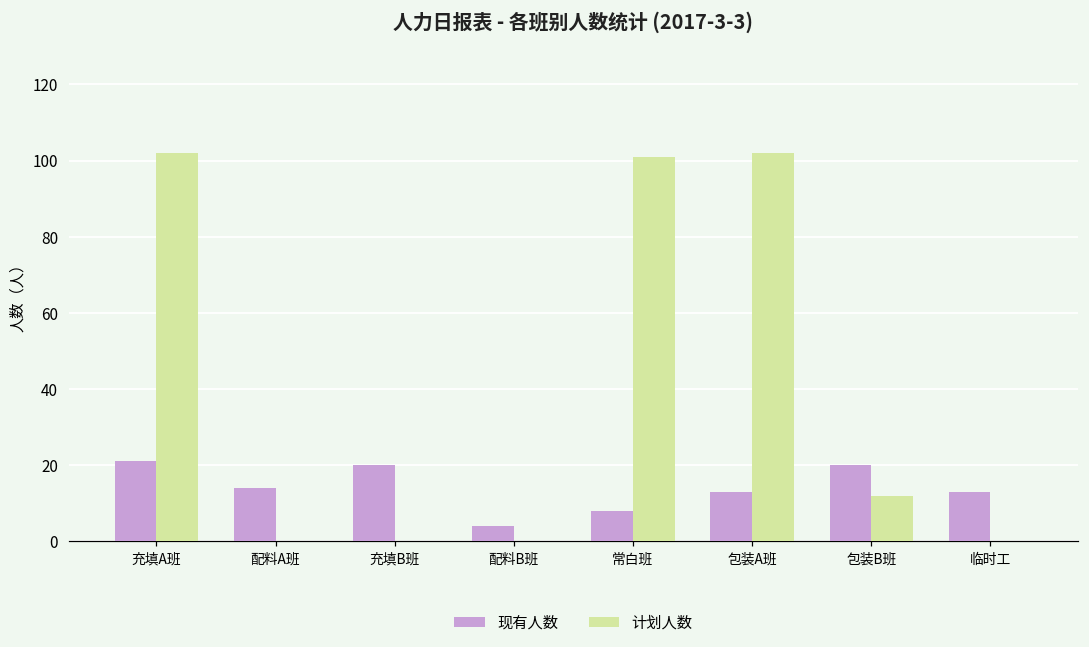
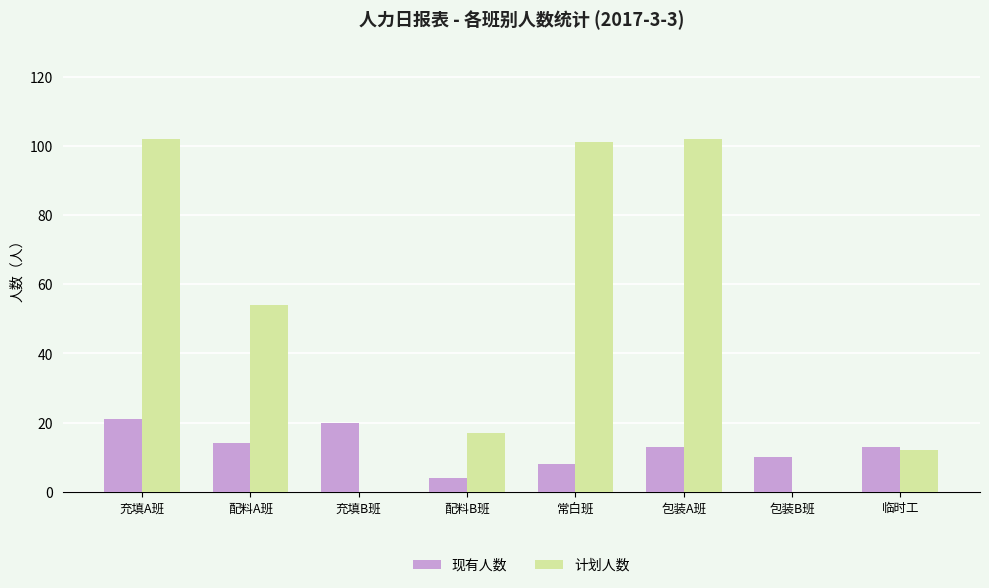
计划人数, 配料A班: 0 -> 54
计划人数, 配料B班: 0 -> 17
现有人数, 包装B班: 20 -> 10
计划人数, 包装B班: 12 -> 0
计划人数, 临时工: 0 -> 12
